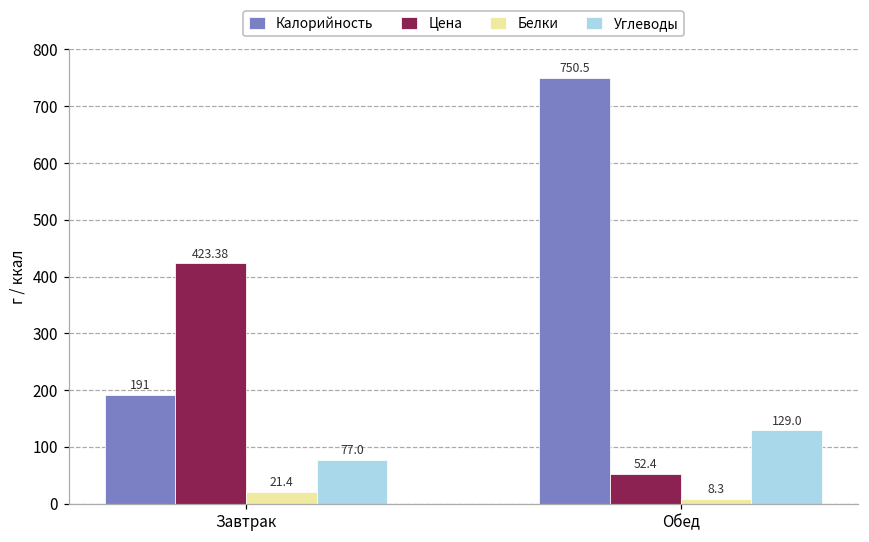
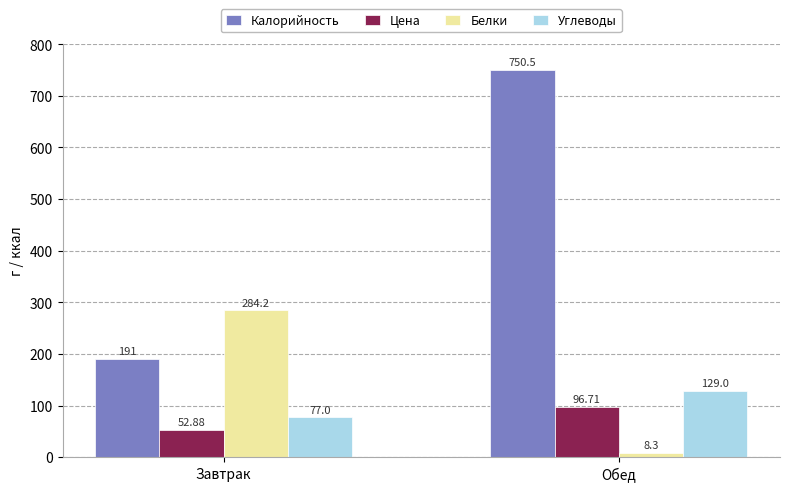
Цена, Завтрак: 423.38 -> 52.88
Белки, Завтрак: 21.4 -> 284.2
Цена, Обед: 52.4 -> 96.71
